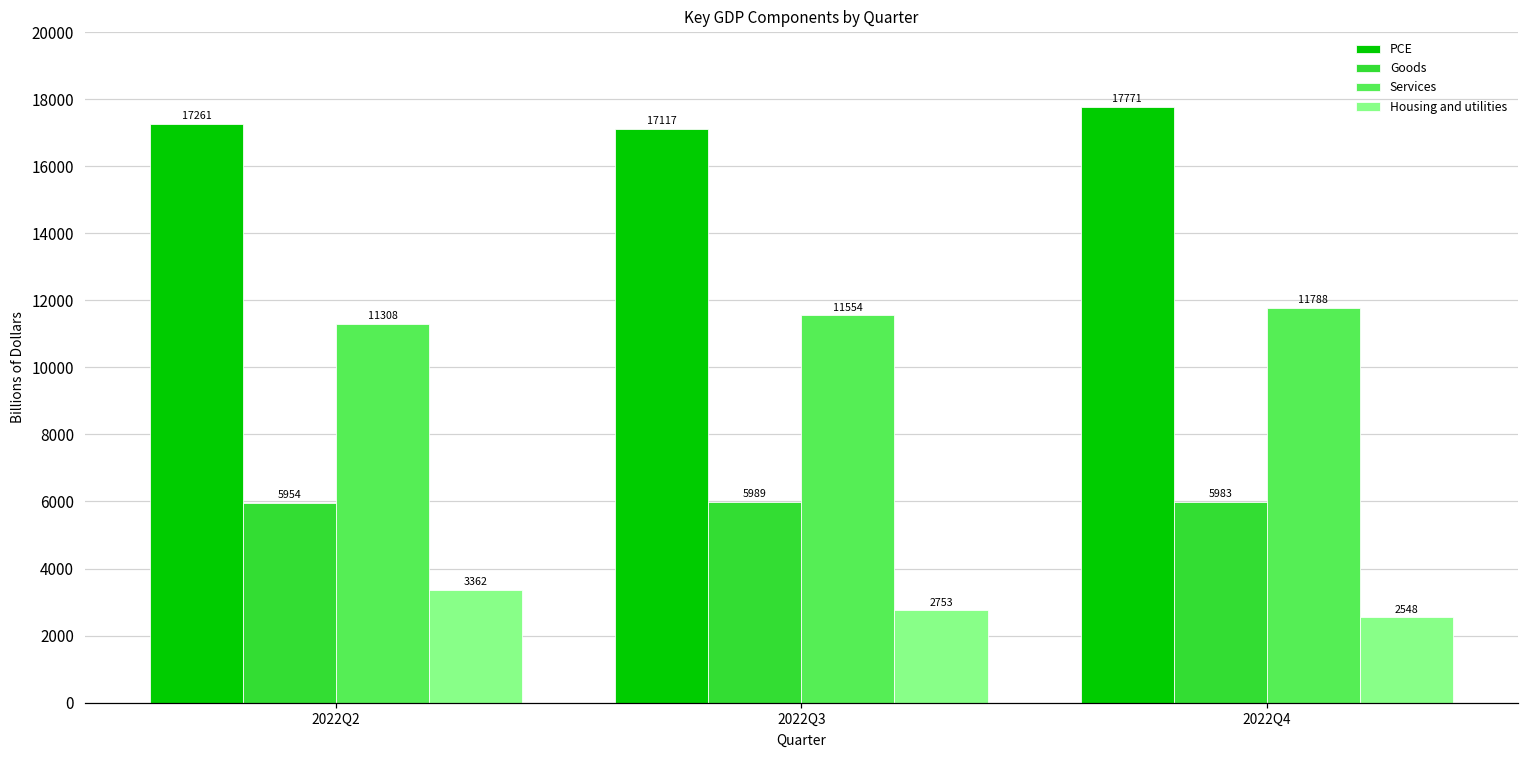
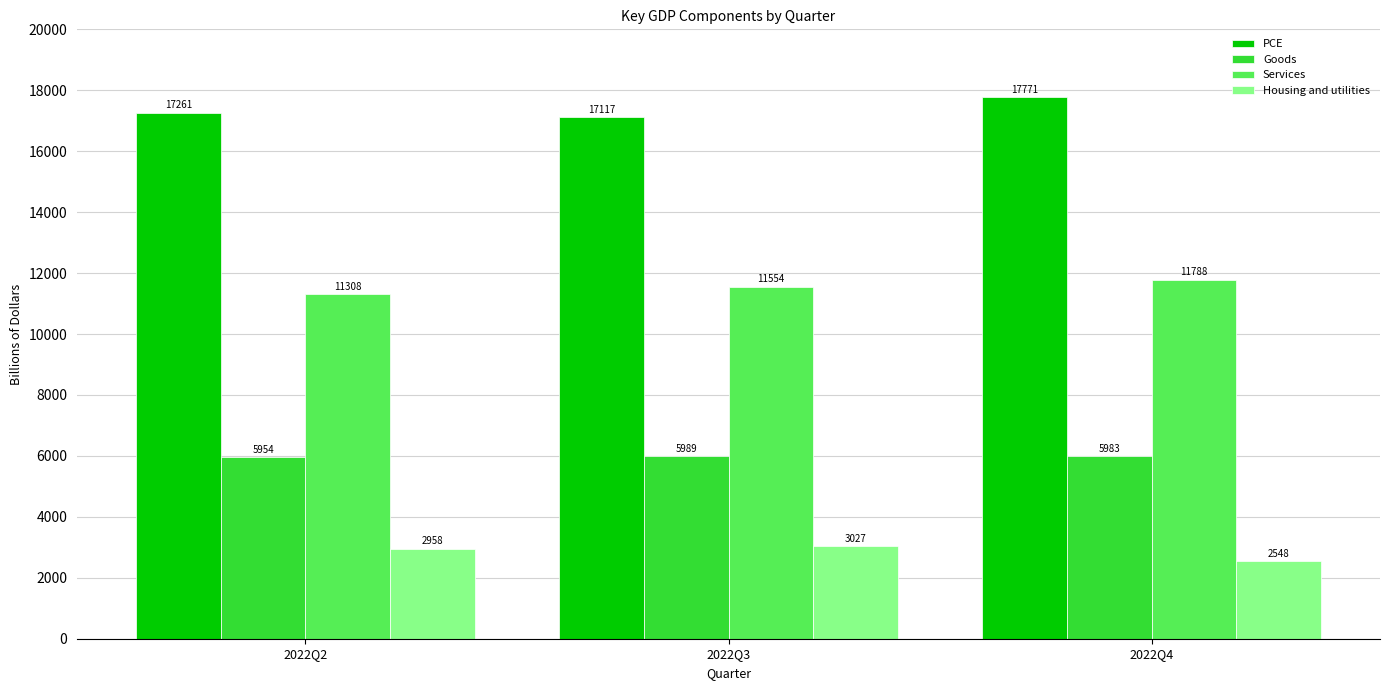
Housing and utilities, 2022Q2: 3362 -> 2958
Housing and utilities, 2022Q3: 2753 -> 3027
